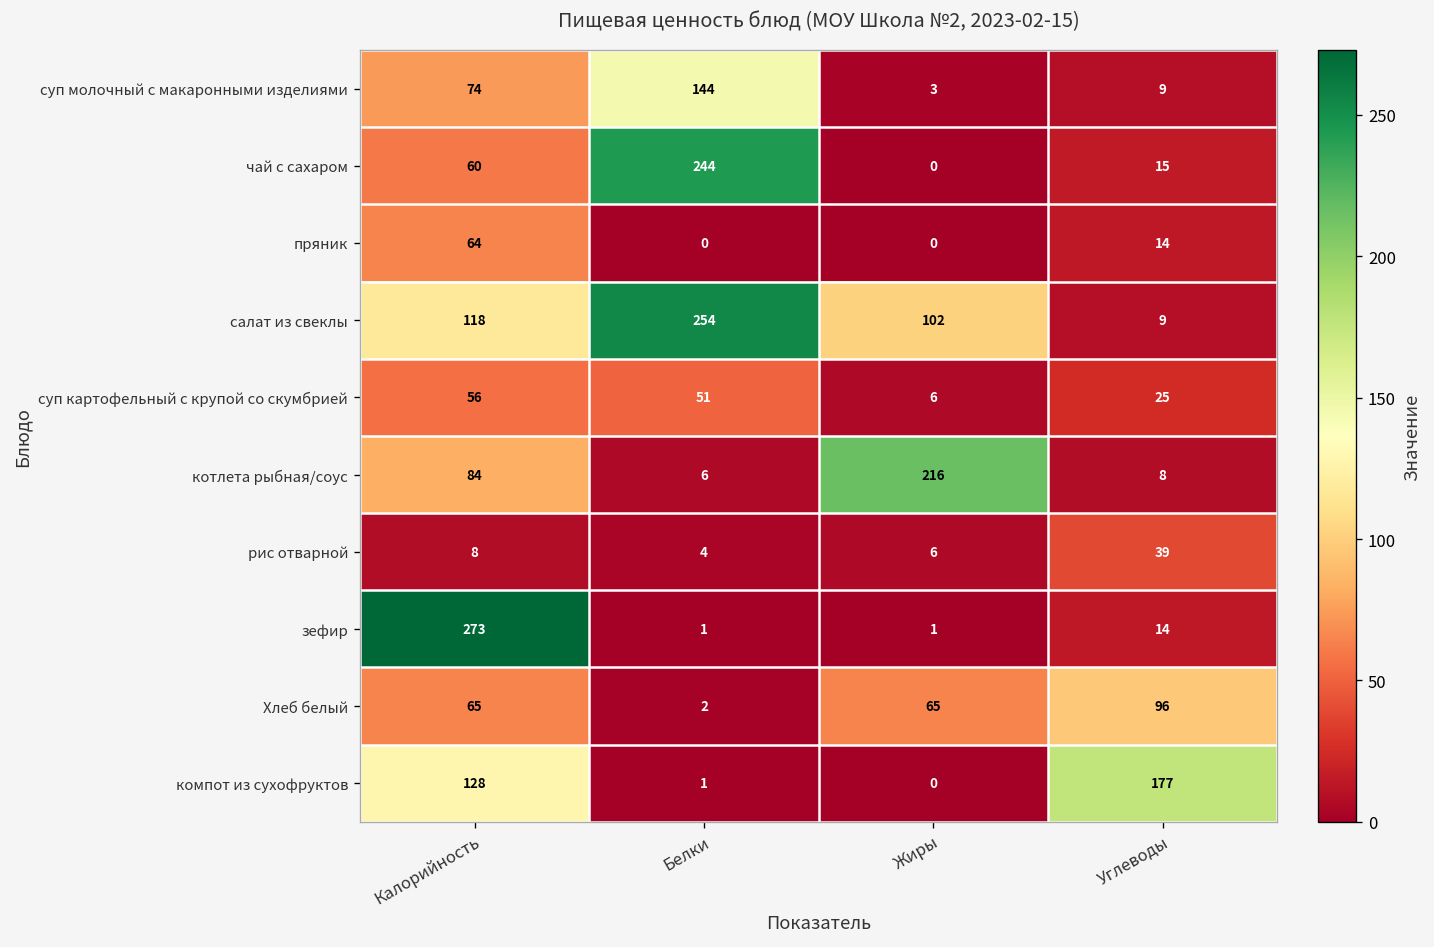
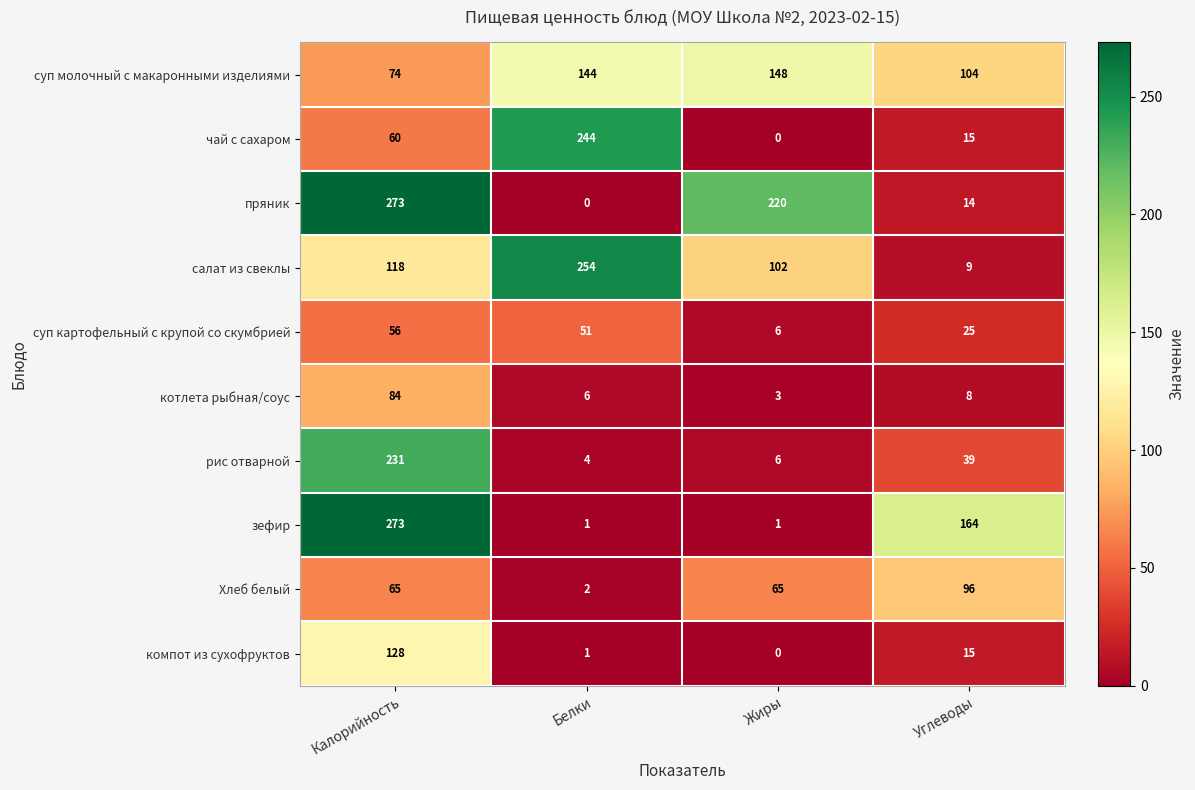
суп молочный с макаронными изделиями, Жиры: 3 -> 148
суп молочный с макаронными изделиями, Углеводы: 9 -> 104
пряник, Калорийность: 64 -> 273
пряник, Жиры: 0 -> 220
котлета рыбная/соус, Жиры: 216 -> 3
рис отварной, Калорийность: 8 -> 231
зефир, Углеводы: 14 -> 164
компот из сухофруктов, Углеводы: 177 -> 15
